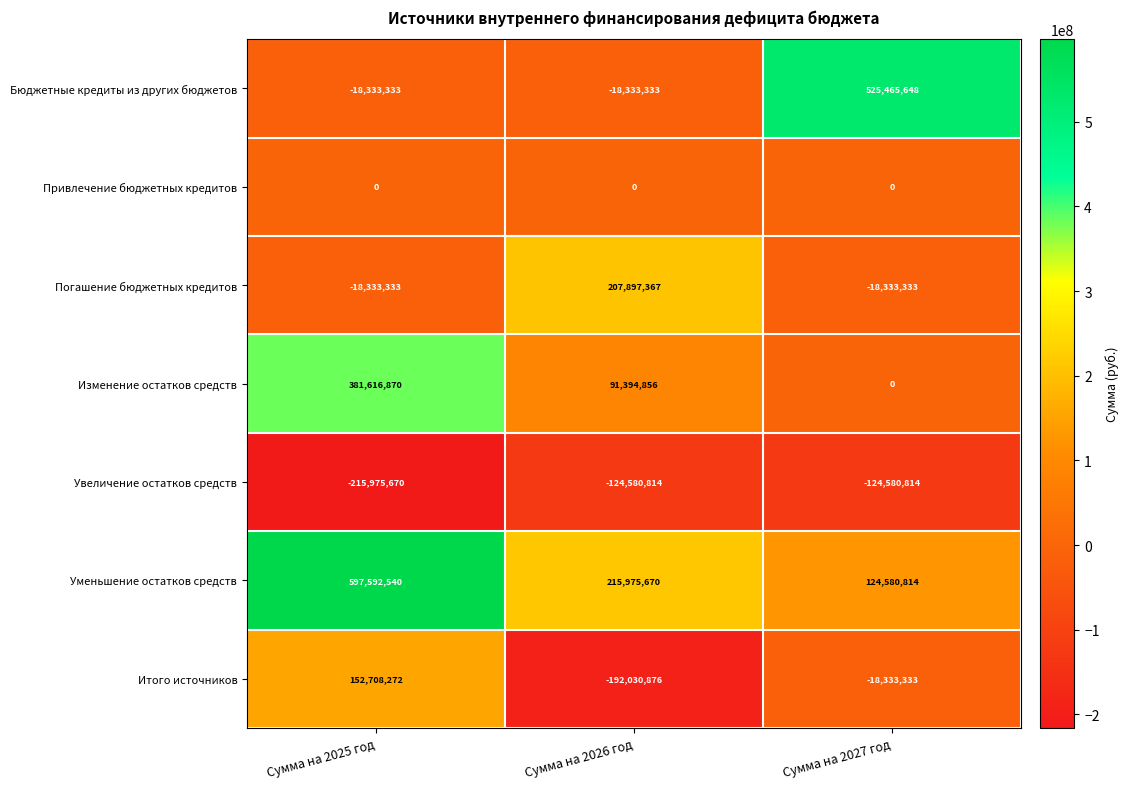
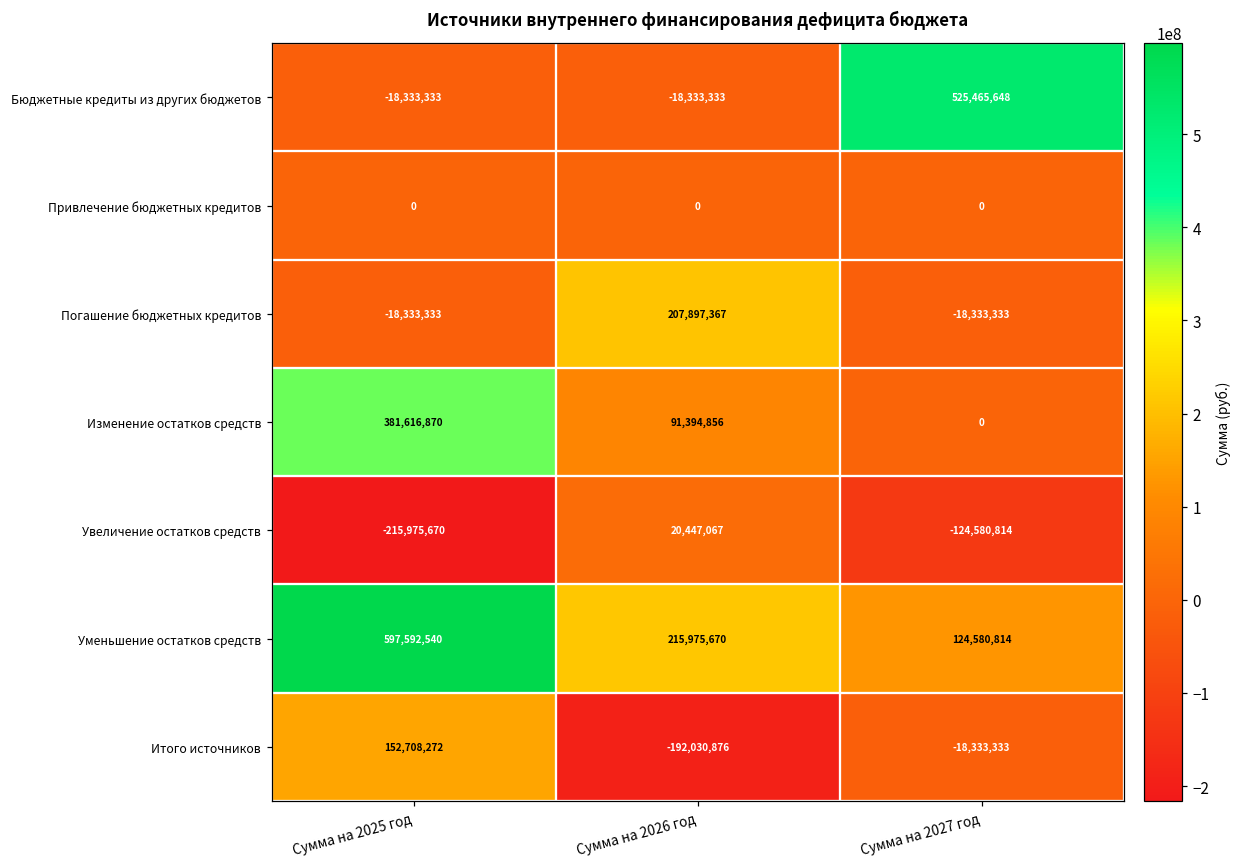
Увеличение остатков средств, Сумма на 2026 год: -124,580,814 -> 20,447,067
